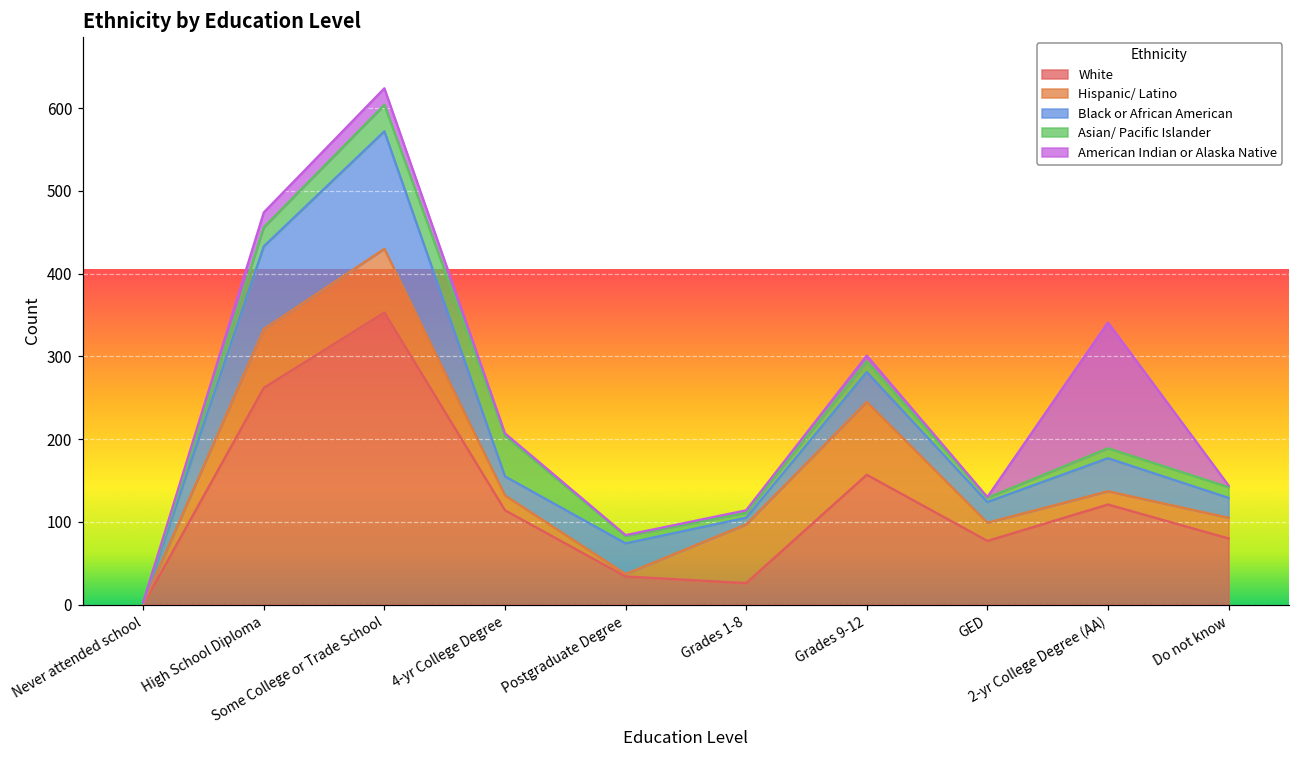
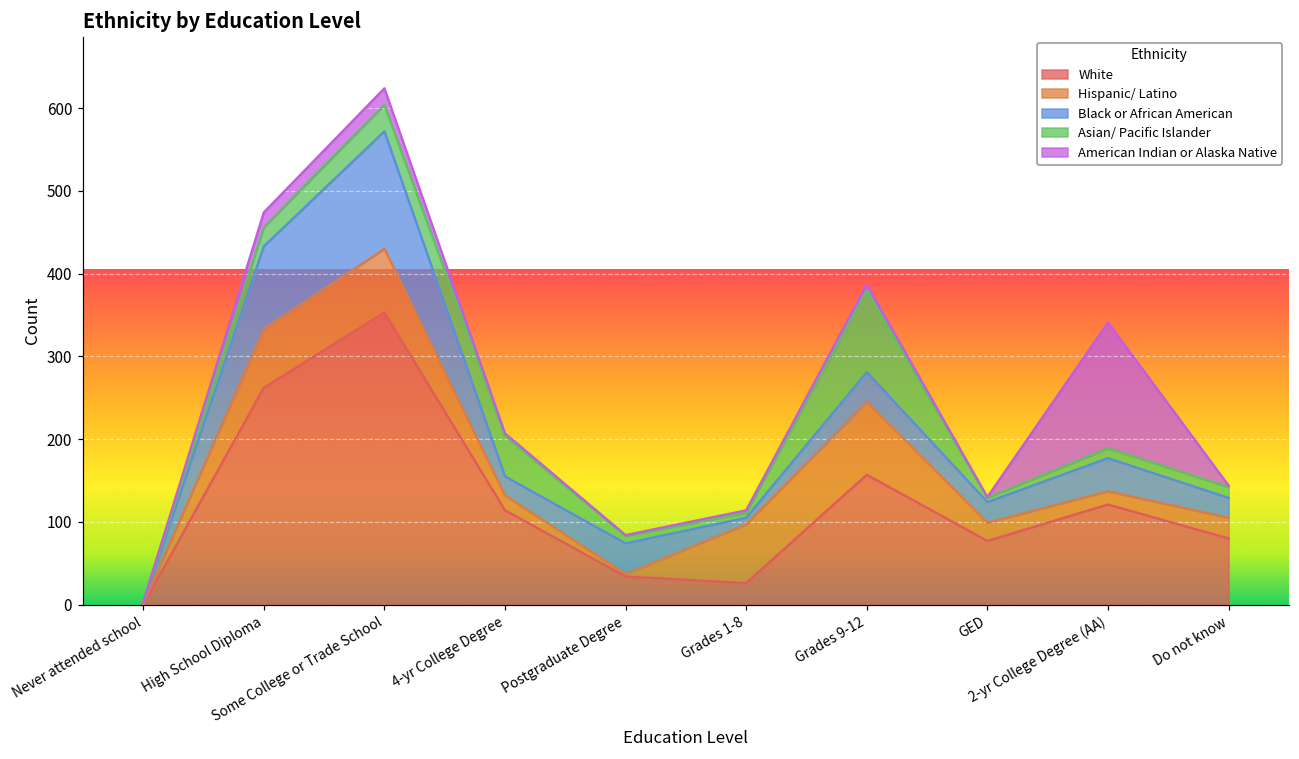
Asian/ Pacific Islander, Grades 9-12: 10 -> 100
